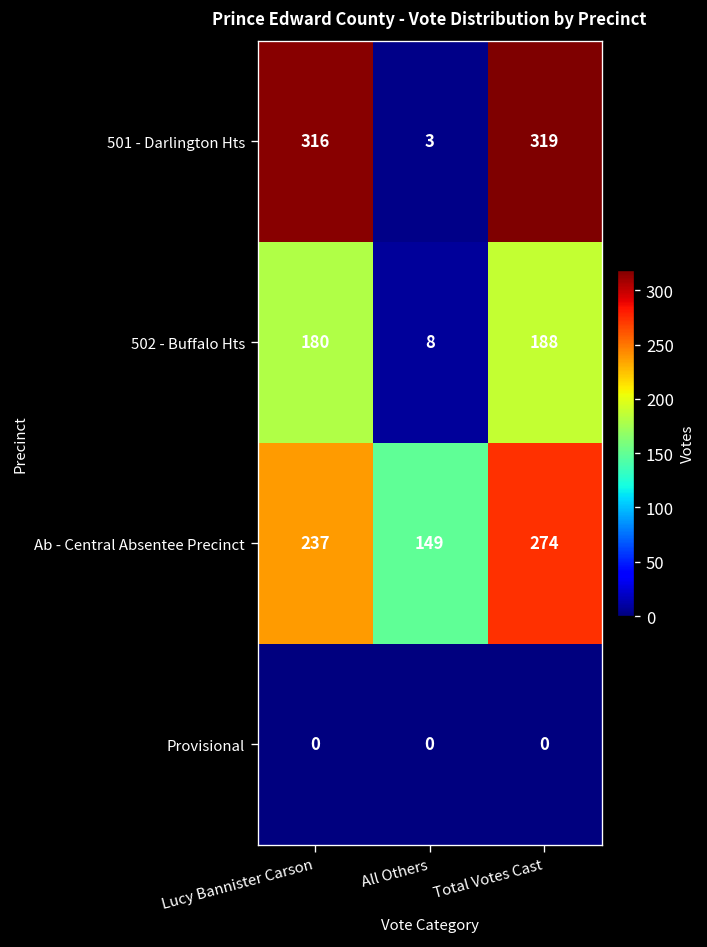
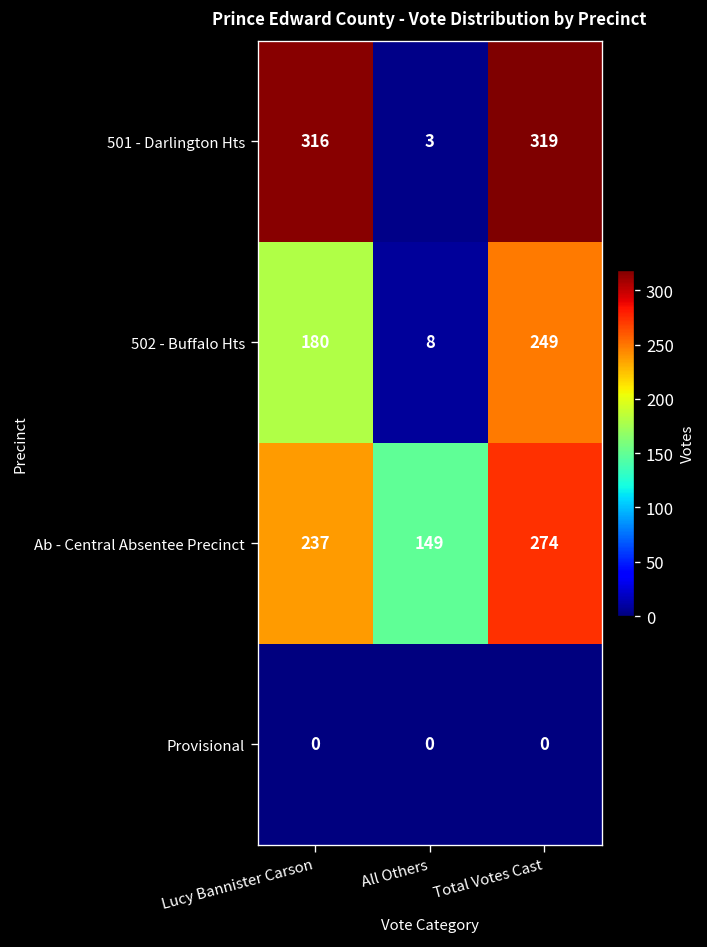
502 - Buffalo Hts, Total Votes Cast: 188 -> 249
